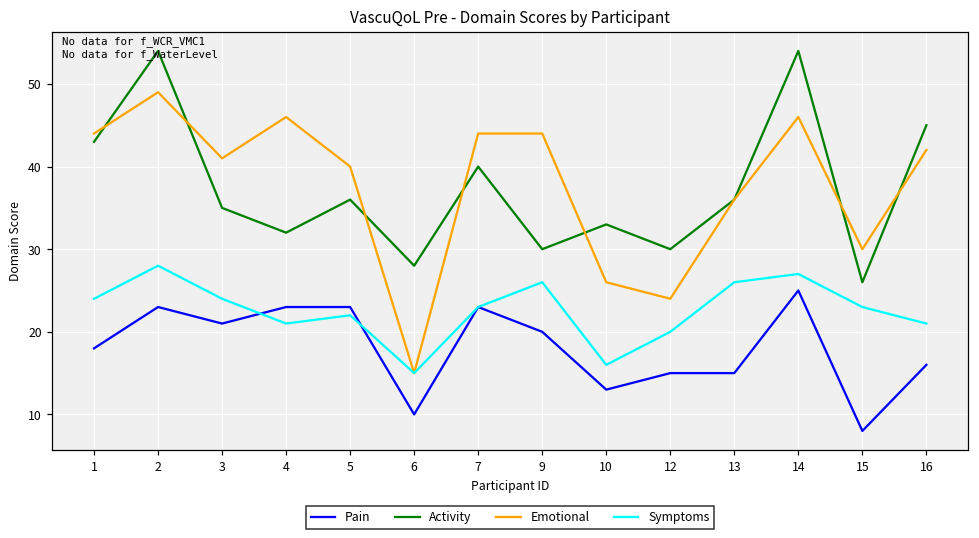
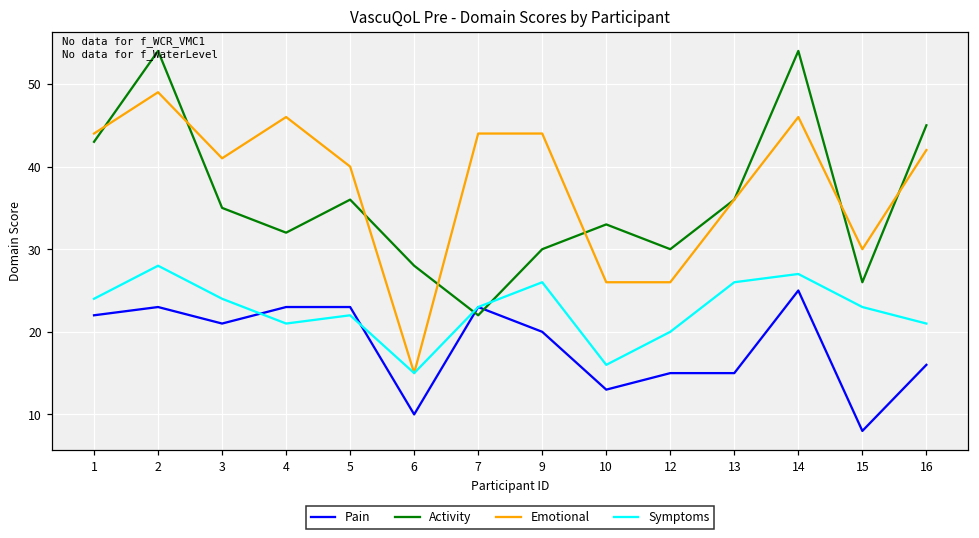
Pain, 1: 18 -> 22
Activity, 7: 40 -> 22
Emotional, 12: 24 -> 26
